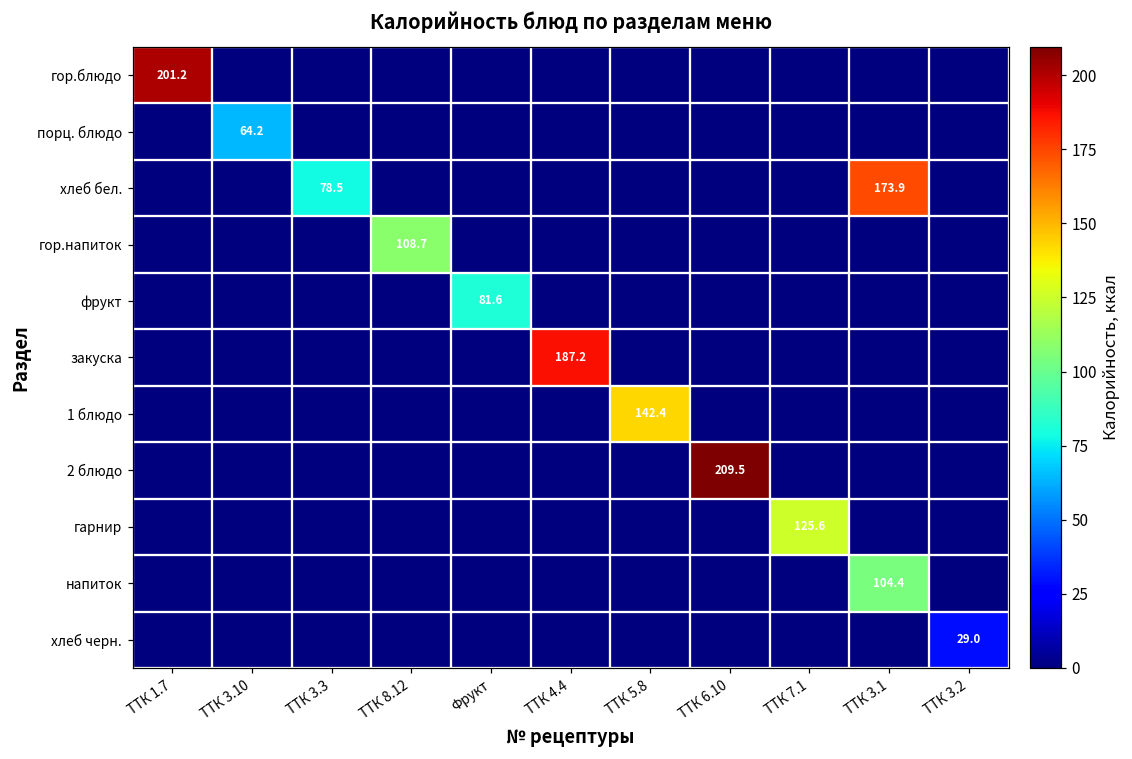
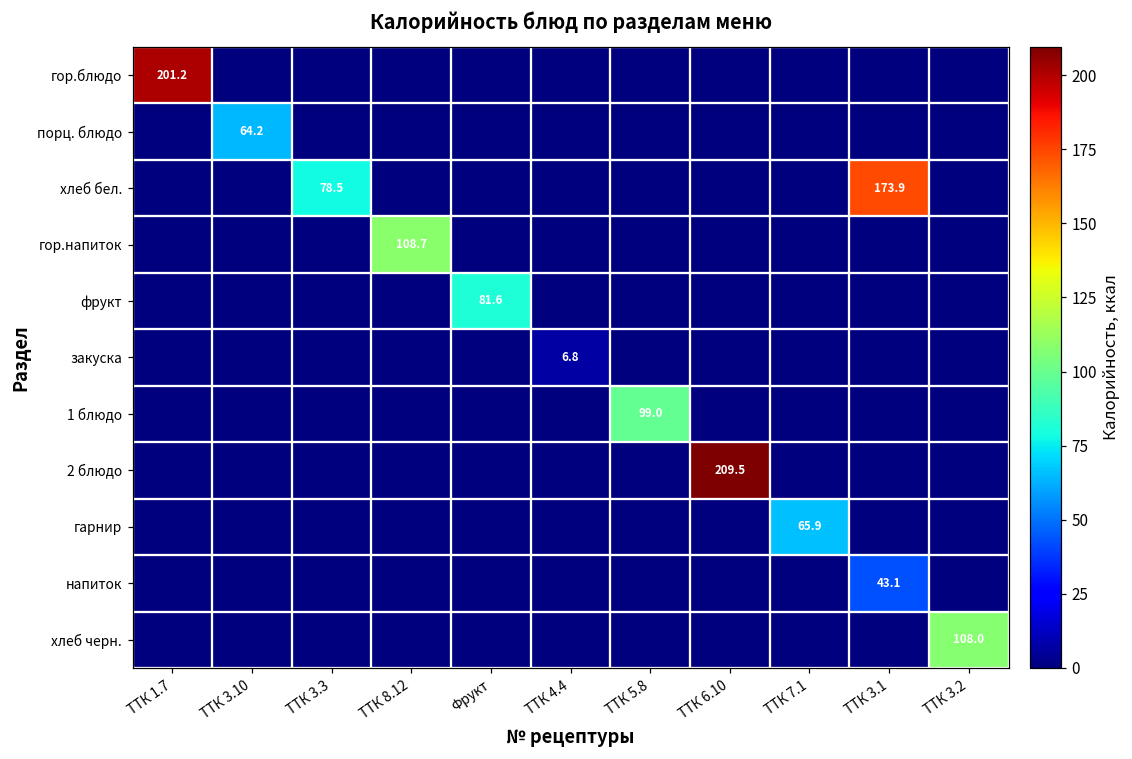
закуска, ТТК 4.4: 187.2 -> 6.8
1 блюдо, ТТК 5.8: 142.4 -> 99.0
гарнир, ТТК 7.1: 125.6 -> 65.9
напиток, ТТК 3.1: 104.4 -> 43.1
хлеб черн., ТТК 3.2: 29.0 -> 108.0
